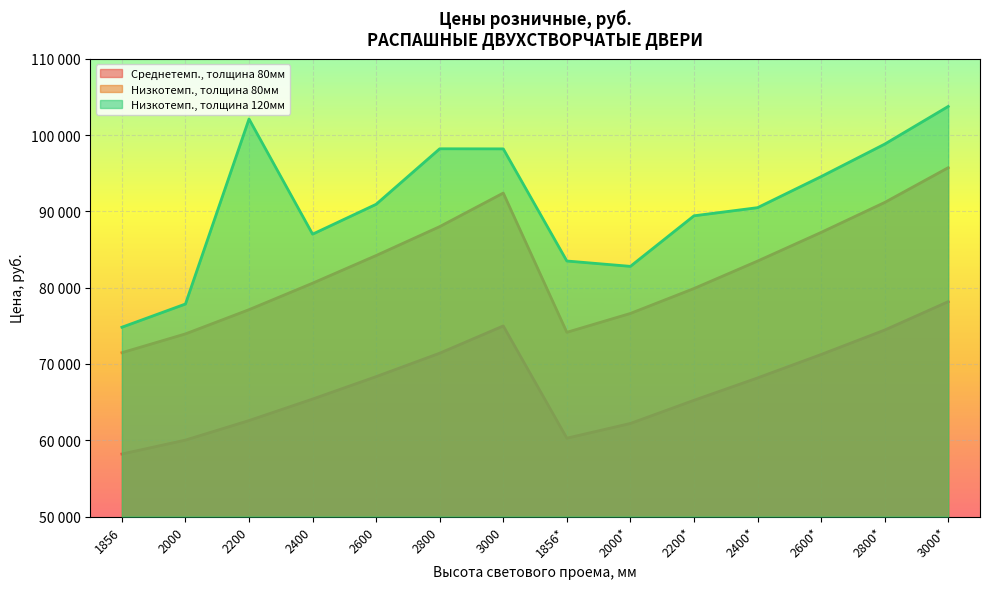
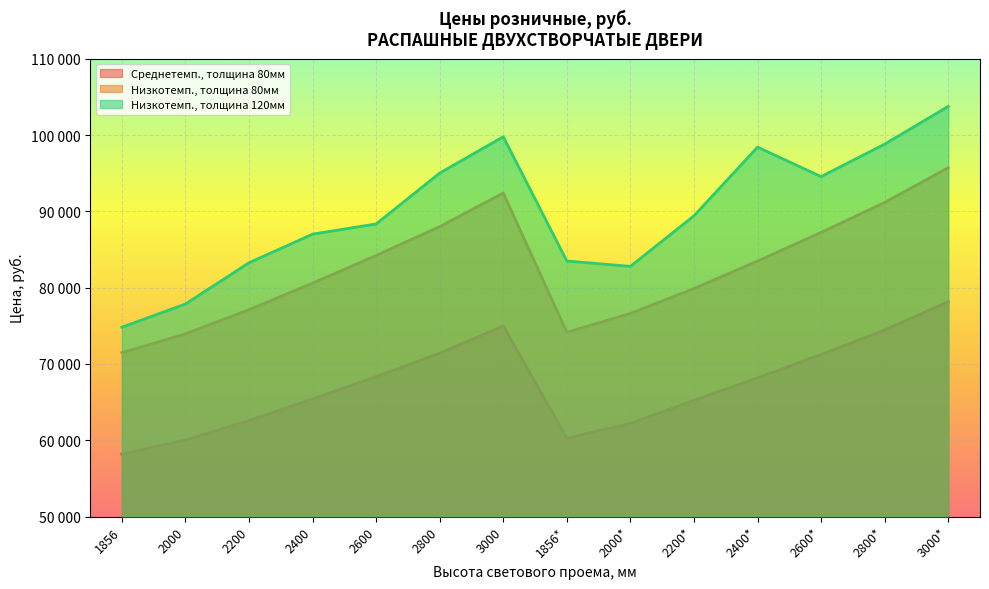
Низкотемп., толщина 120мм, 2200: 102000 -> 83000
Низкотемп., толщина 120мм, 2600: 91000 -> 88000
Низкотемп., толщина 120мм, 2800: 98000 -> 95000
Низкотемп., толщина 120мм, 3000: 98000 -> 100000
Низкотемп., толщина 120мм, 2400*: 90000 -> 98000
